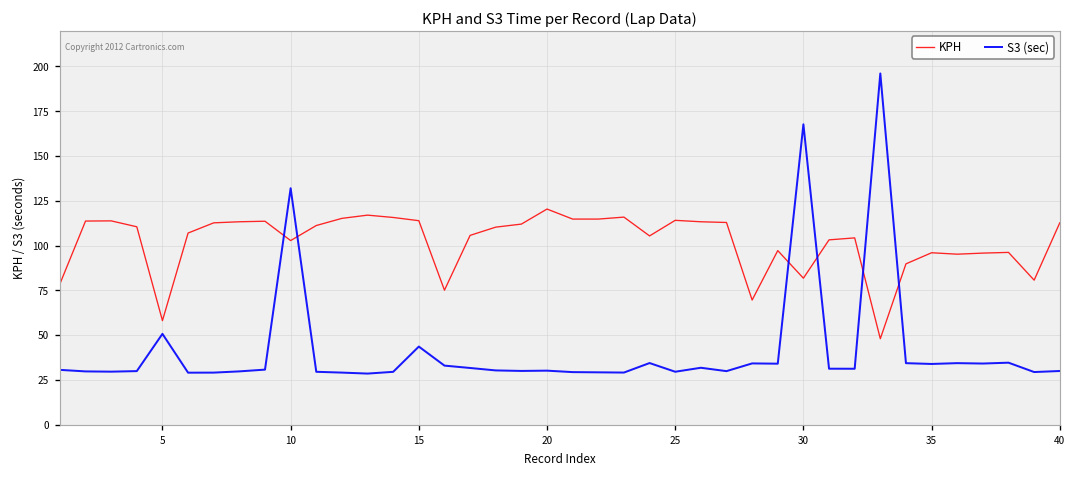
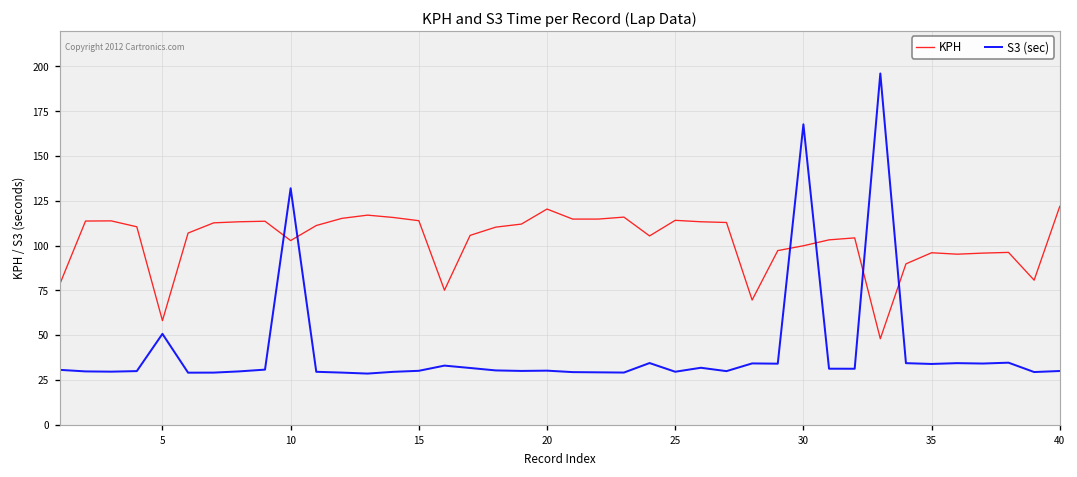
S3 (sec), 15: 44 -> 30
KPH, 30: 82 -> 100
KPH, 40: 113 -> 122
